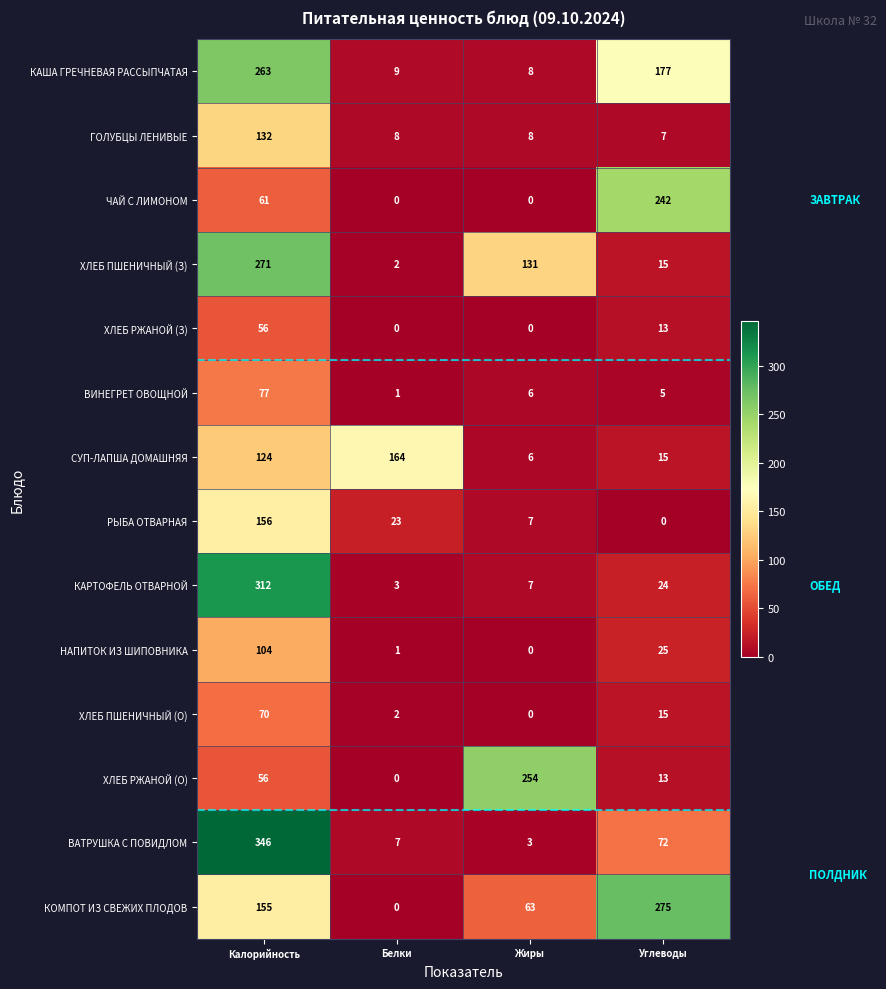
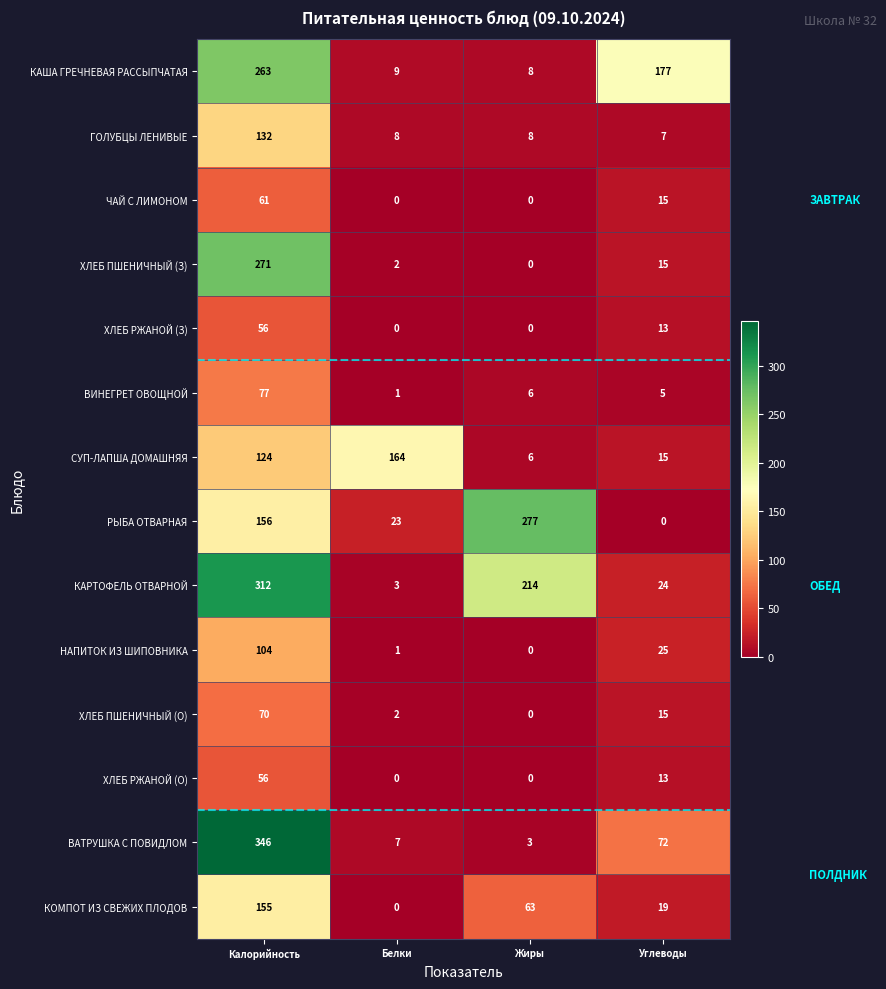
ЧАЙ С ЛИМОНОМ, Углеводы: 242 -> 15
ХЛЕБ ПШЕНИЧНЫЙ (З), Жиры: 131 -> 0
РЫБА ОТВАРНАЯ, Жиры: 7 -> 277
КАРТОФЕЛЬ ОТВАРНОЙ, Жиры: 7 -> 214
ХЛЕБ РЖАНОЙ (О), Жиры: 254 -> 0
КОМПОТ ИЗ СВЕЖИХ ПЛОДОВ, Углеводы: 275 -> 19
